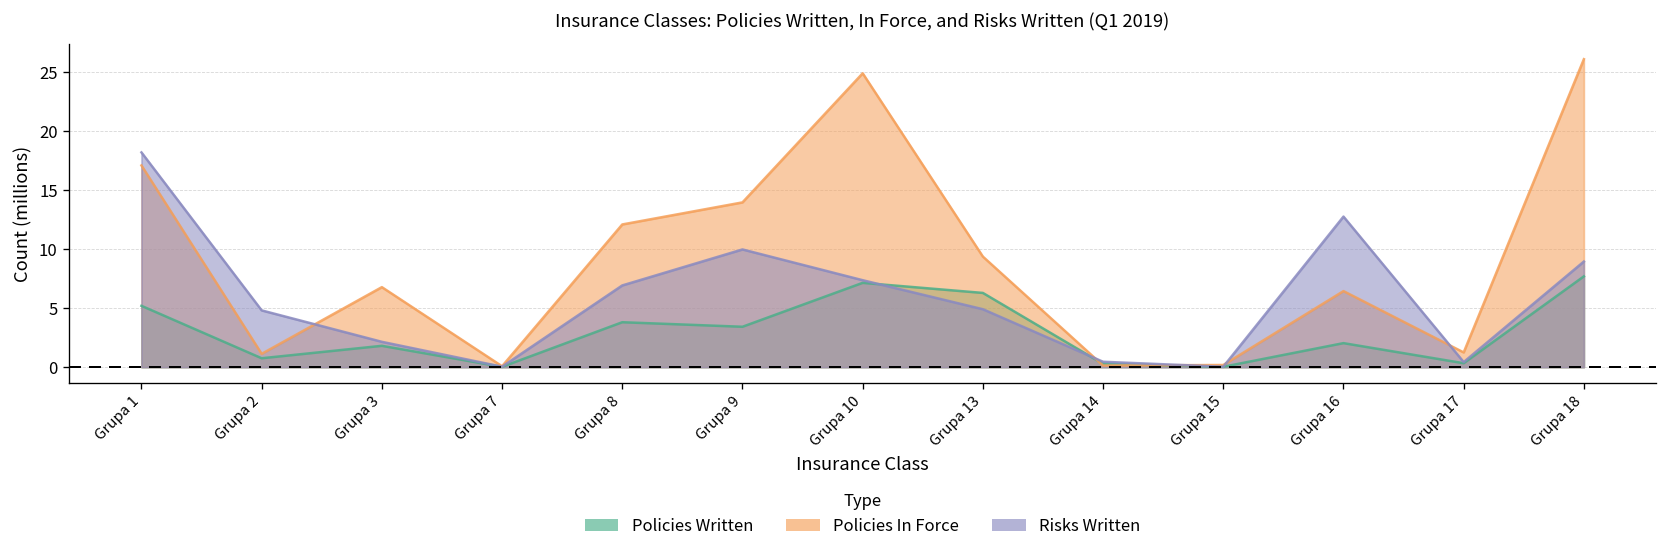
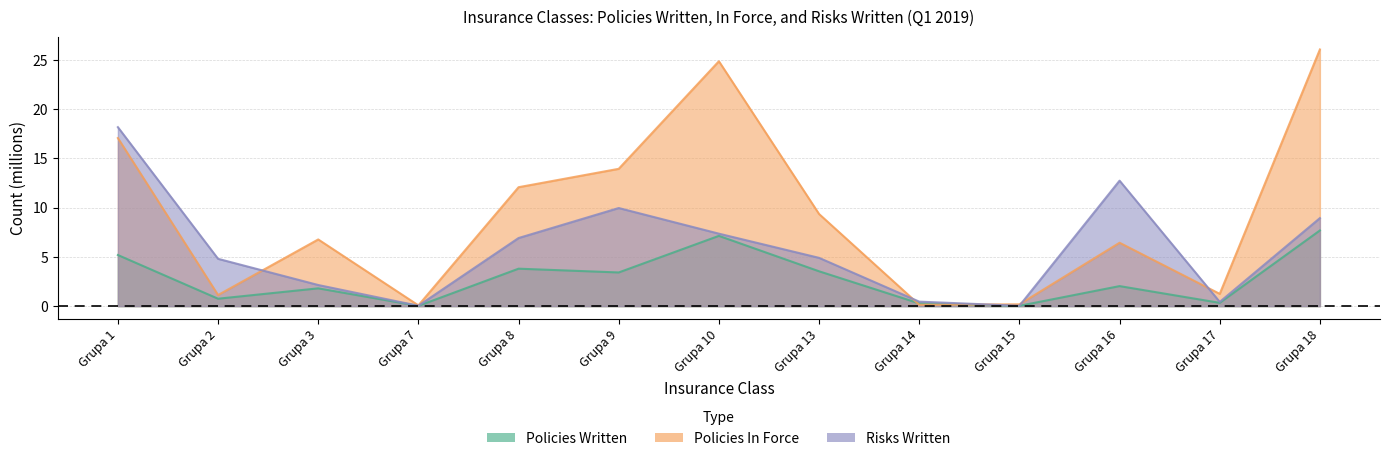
Policies Written, Grupa 13: 6 -> 4
